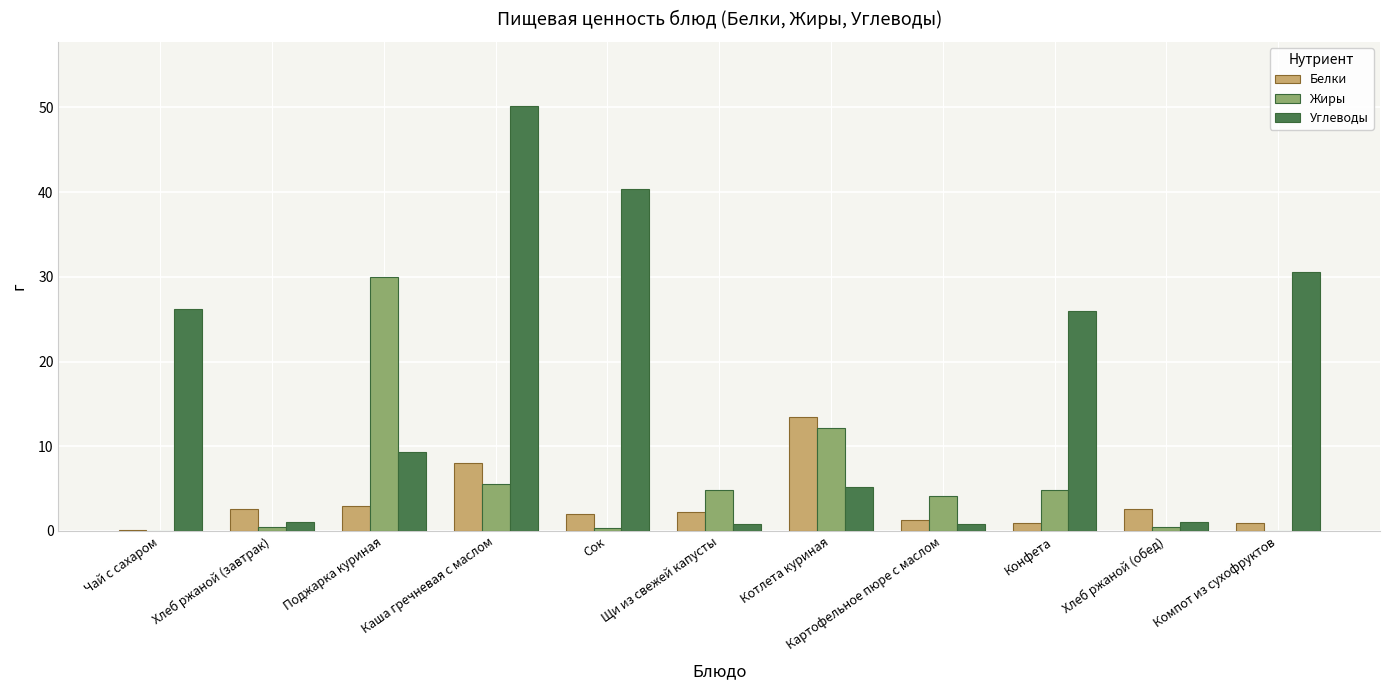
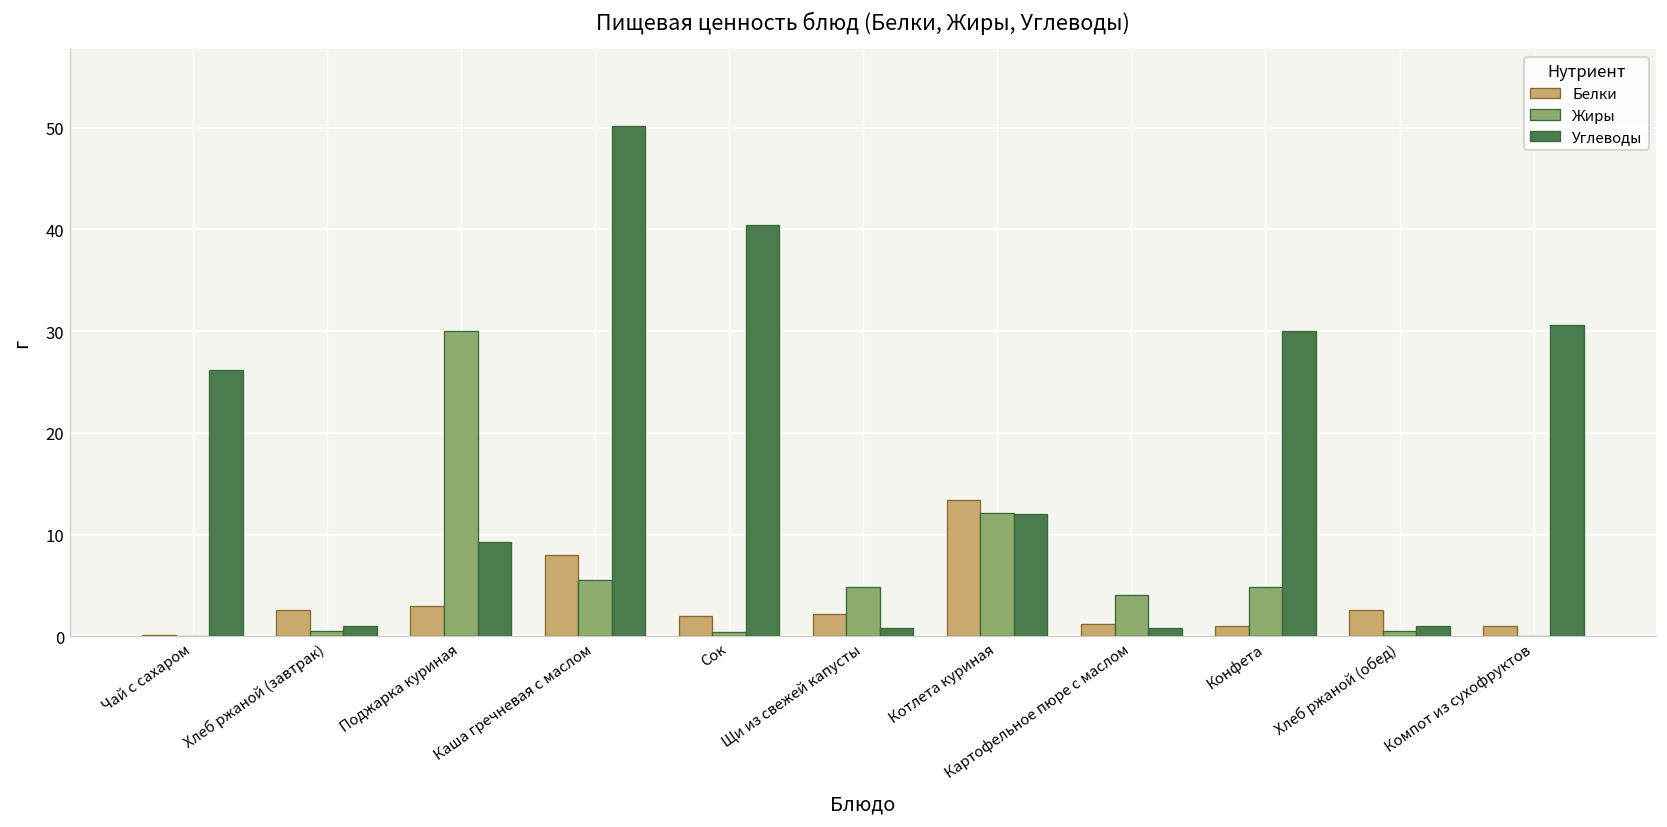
Углеводы, Котлета куриная: 5 -> 12
Углеводы, Конфета: 26 -> 30
